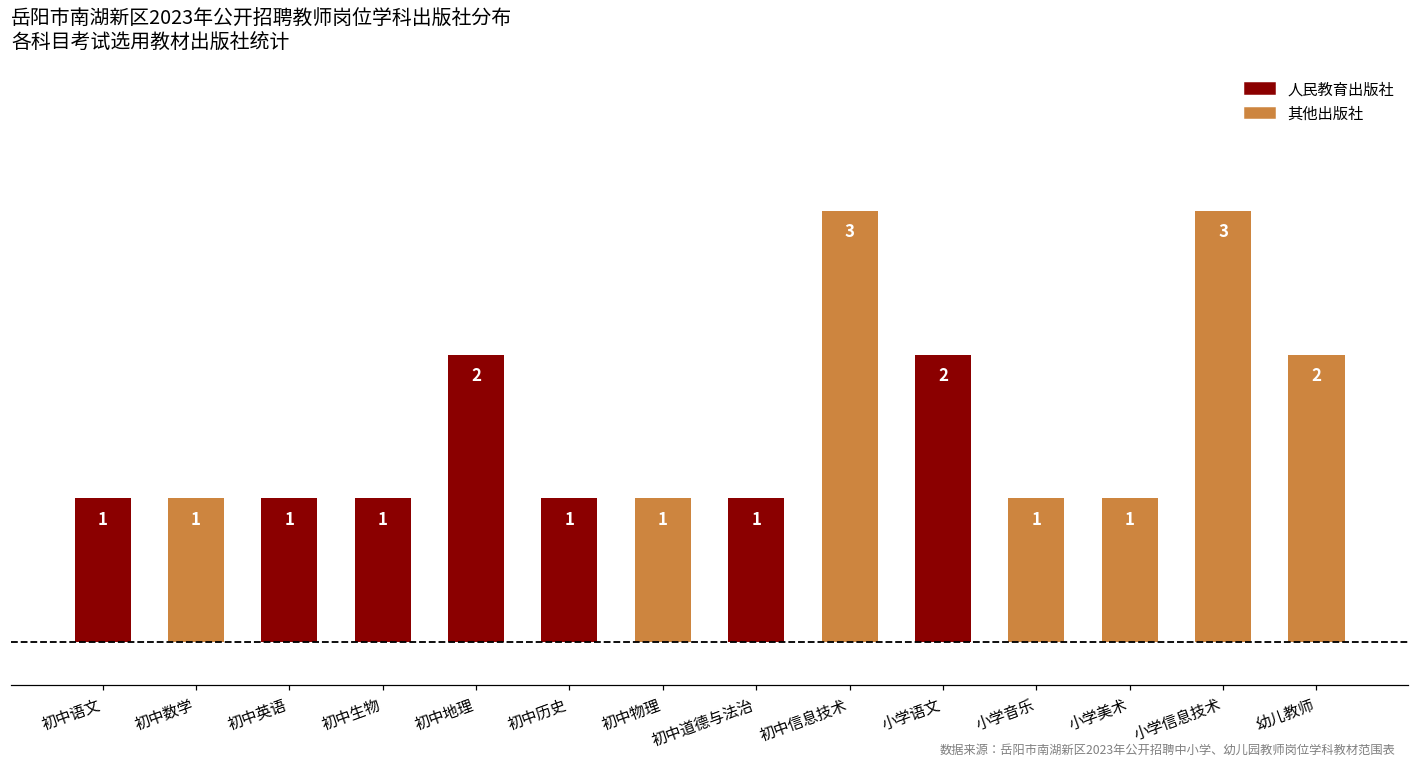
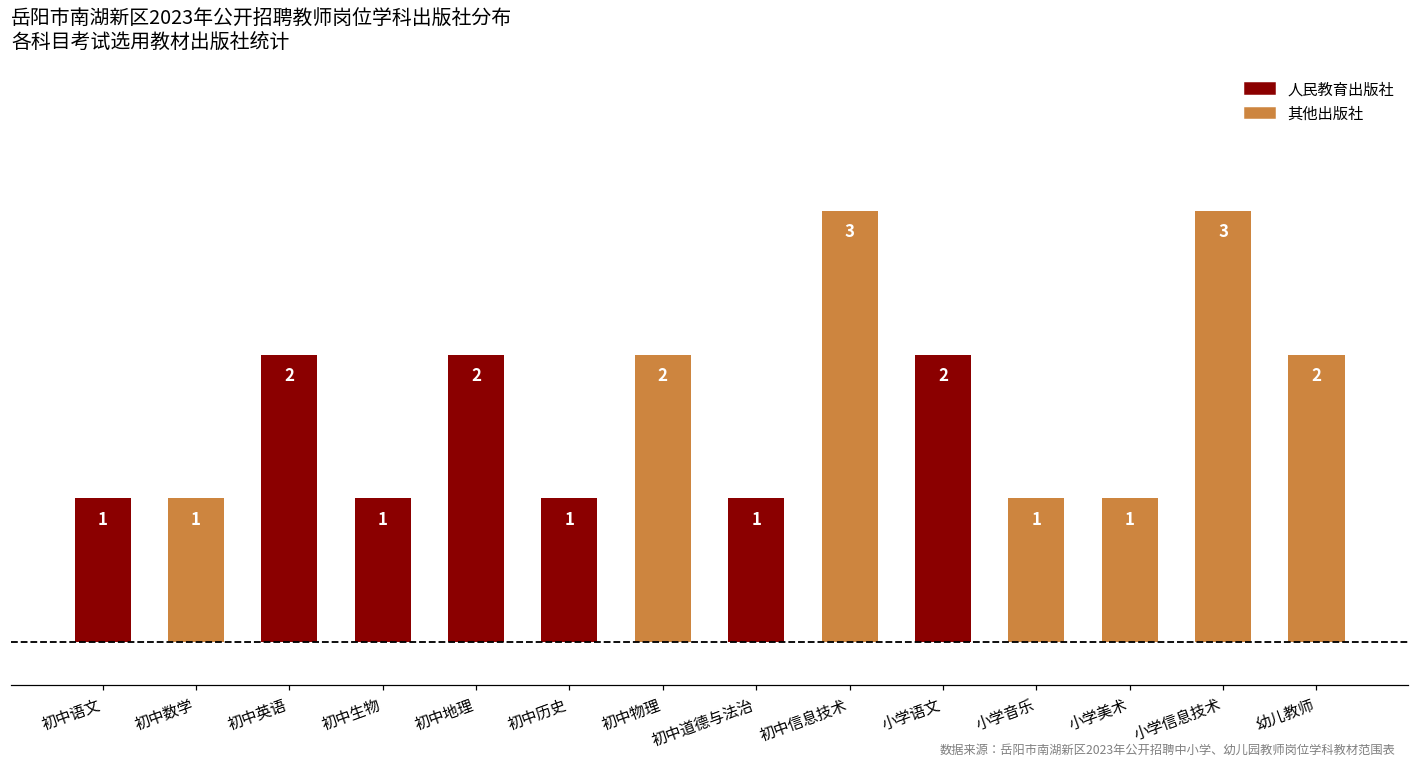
初中英语: 1 -> 2
初中物理: 1 -> 2
